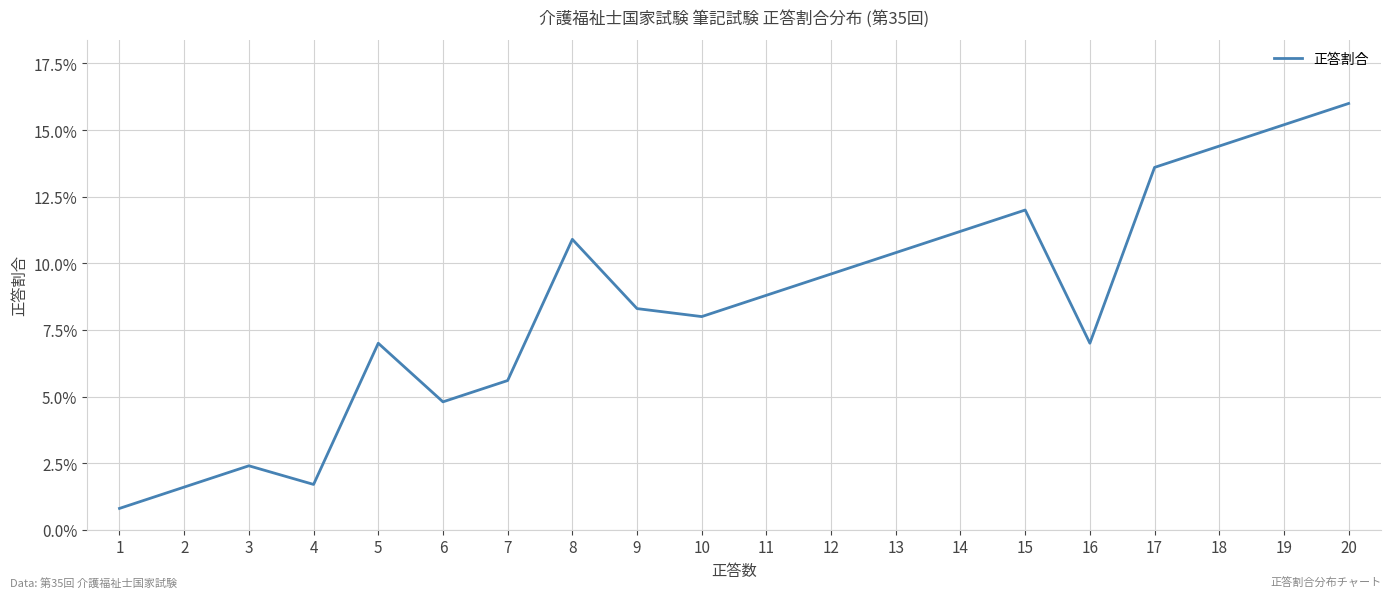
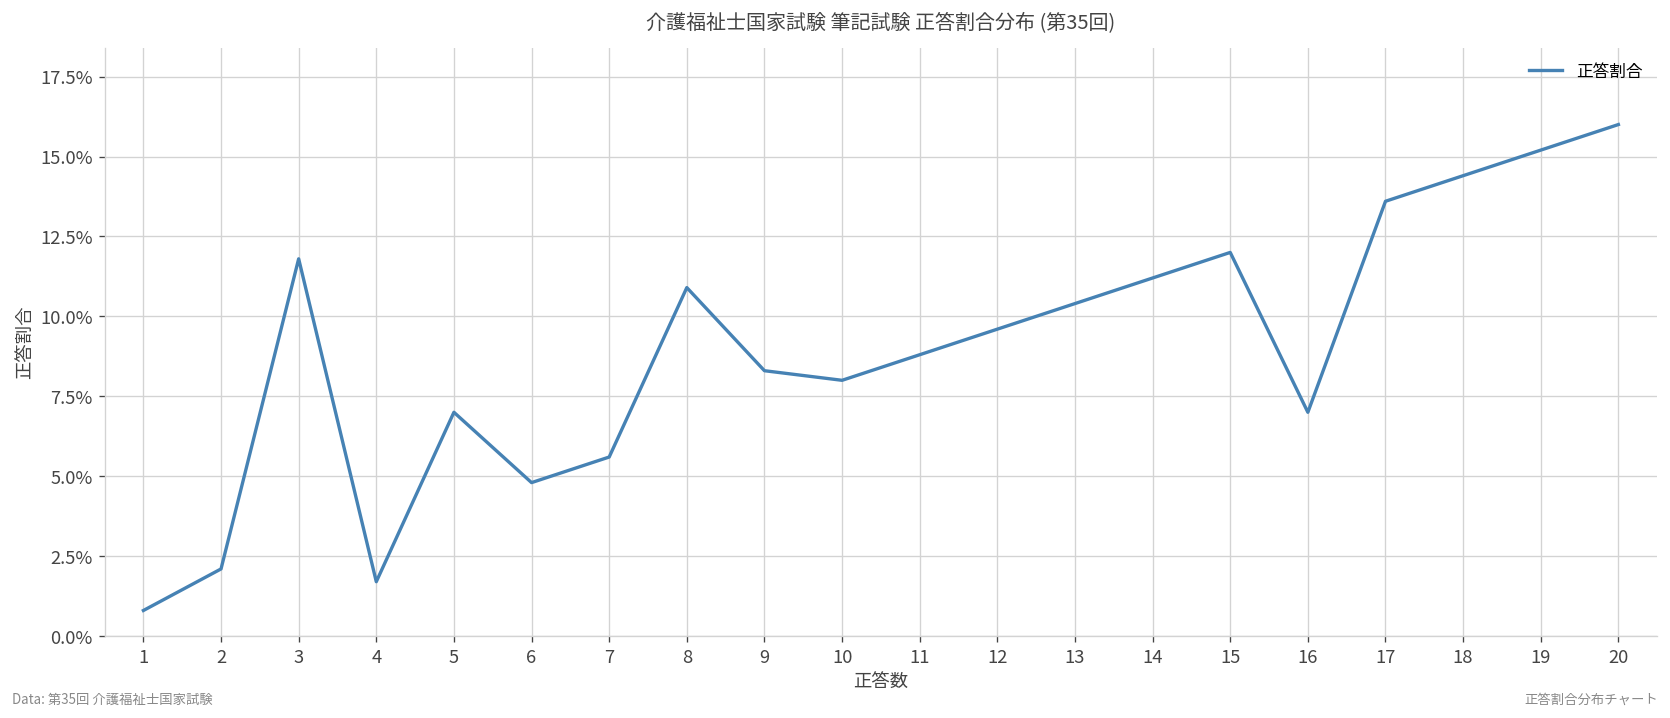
2: 1.6% -> 2.1%
3: 2.4% -> 11.8%
